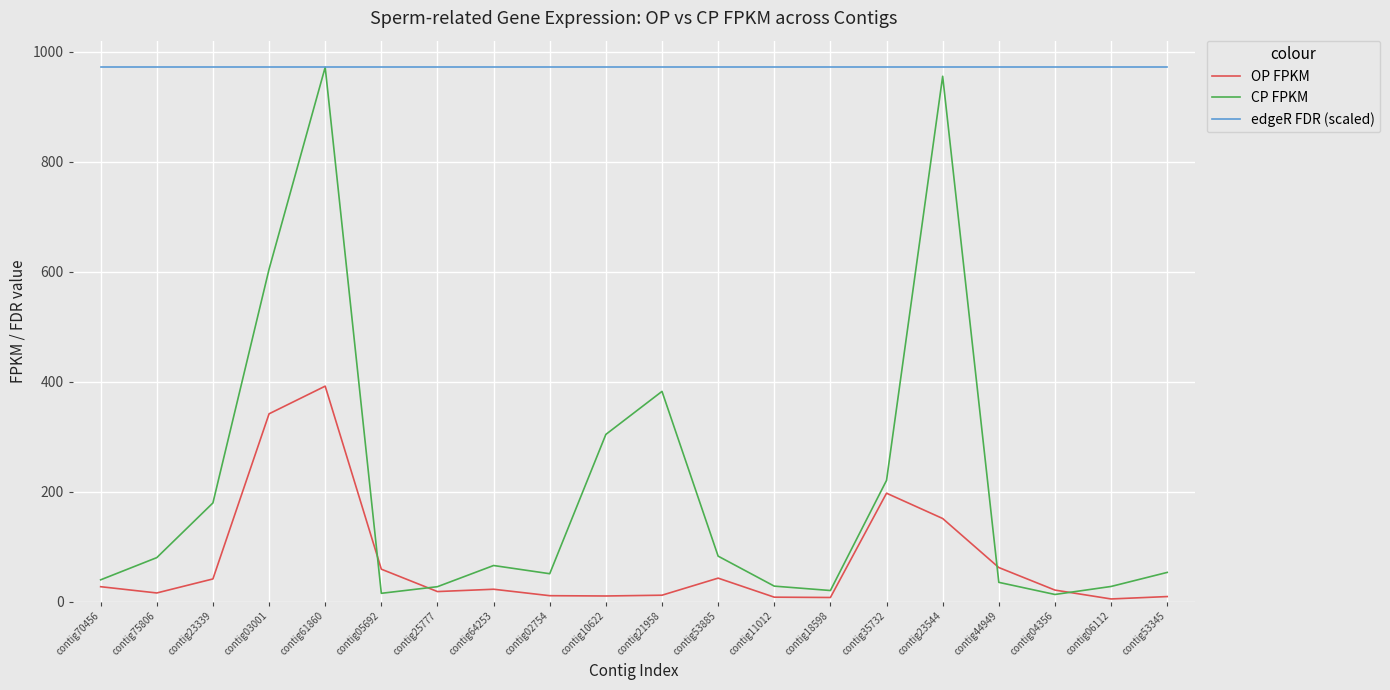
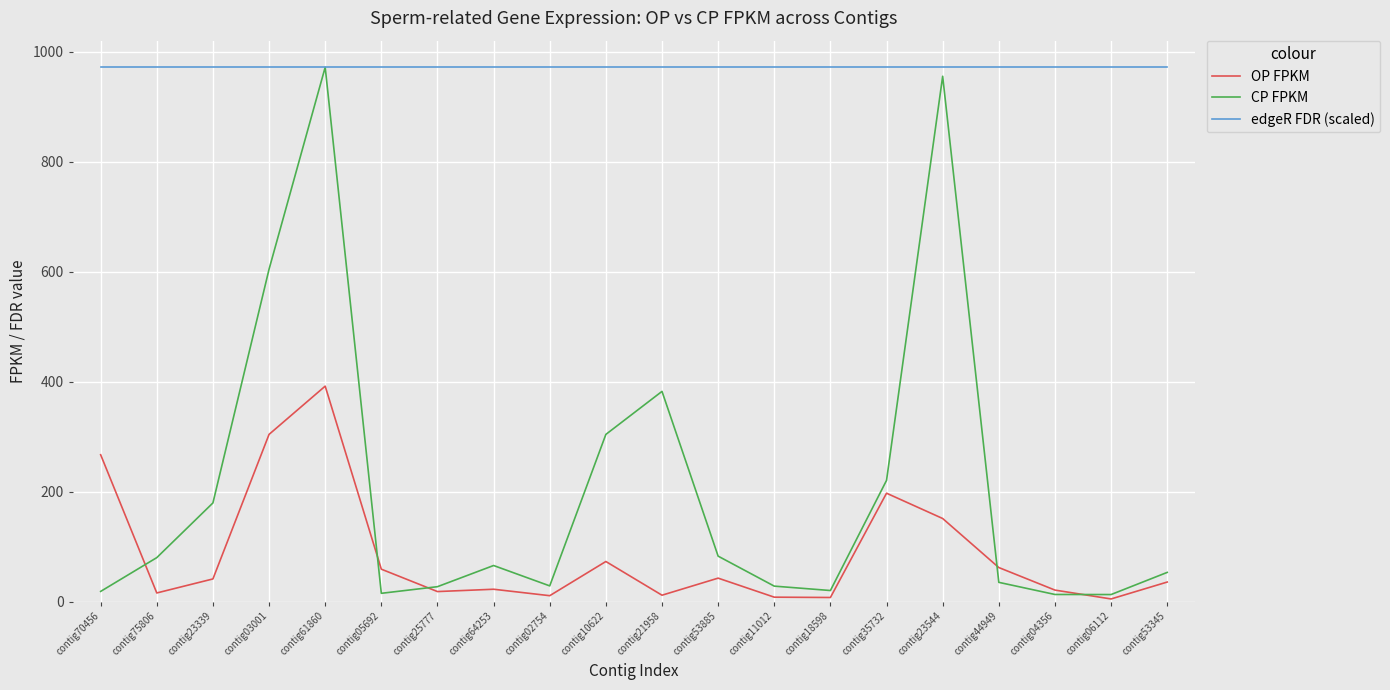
OP FPKM, contig70456: 30 -> 270
CP FPKM, contig70456: 40 -> 20
OP FPKM, contig03001: 340 -> 300
CP FPKM, contig02754: 50 -> 30
OP FPKM, contig10622: 10 -> 70
CP FPKM, contig06112: 30 -> 10
OP FPKM, contig53345: 10 -> 40
